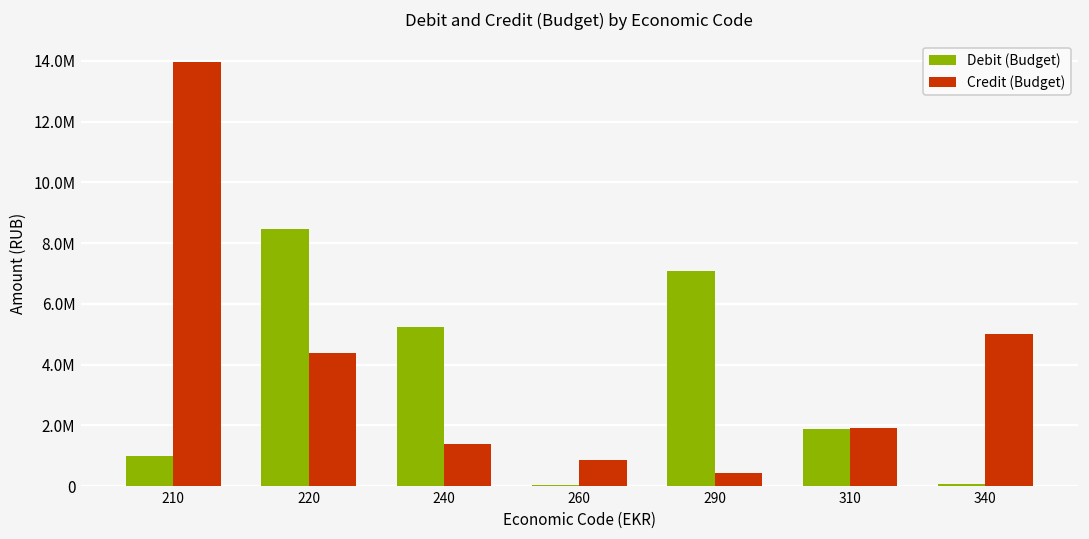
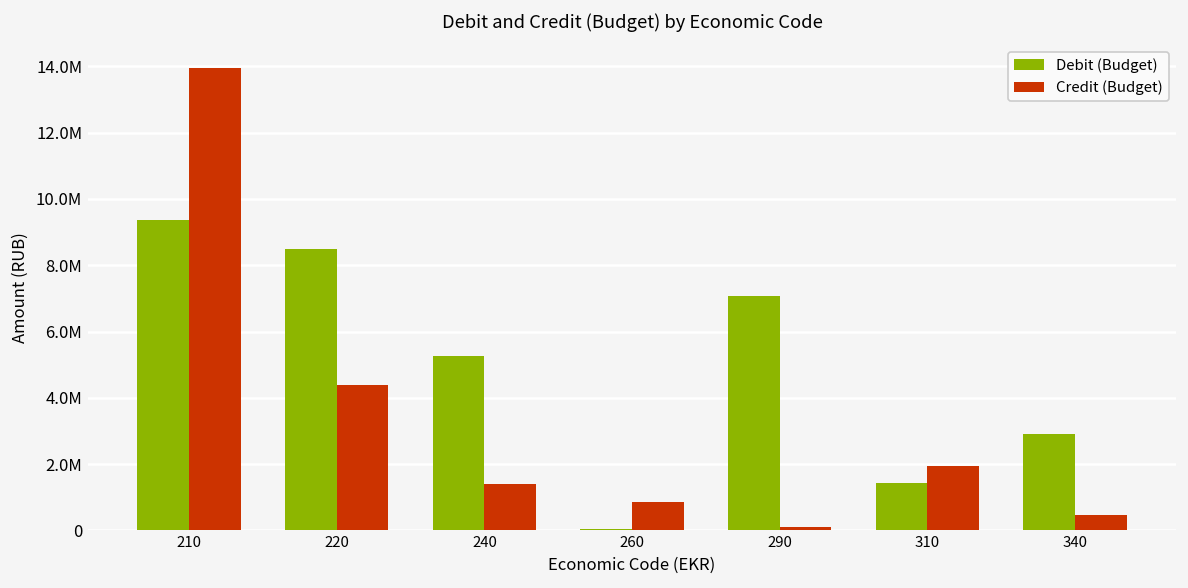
Debit (Budget), 210: 1000000 -> 9400000
Credit (Budget), 290: 400000 -> 100000
Debit (Budget), 310: 1900000 -> 1400000
Debit (Budget), 340: 100000 -> 2900000
Credit (Budget), 340: 5000000 -> 500000
